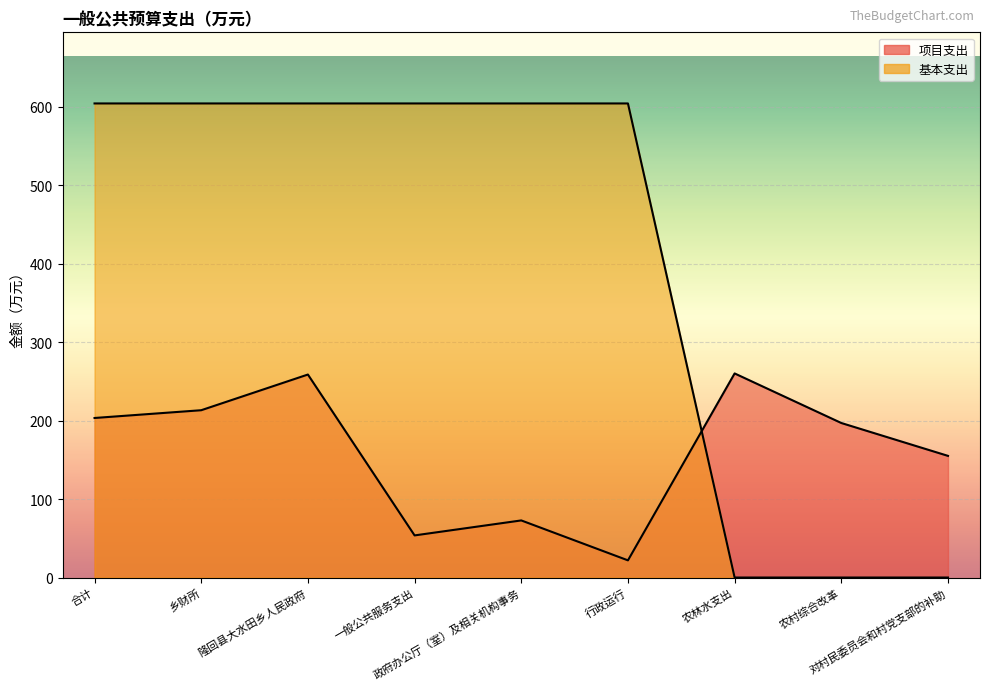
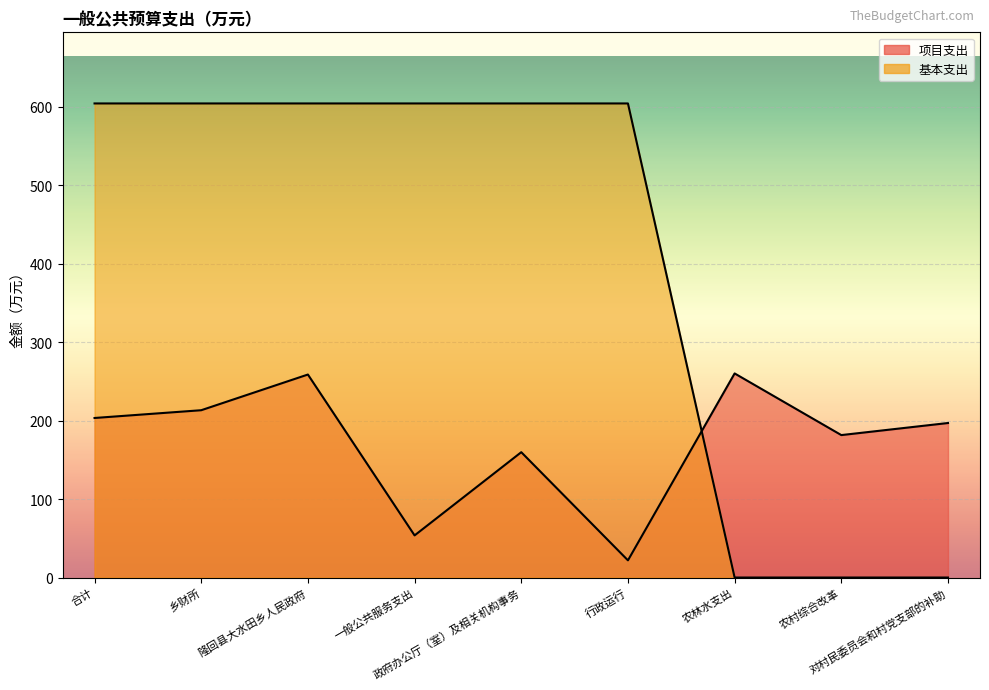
项目支出, 政府办公厅（室）及相关机构事务: 70 -> 160
项目支出, 农村综合改革: 200 -> 180
项目支出, 对村民委员会和村党支部的补助: 160 -> 200
